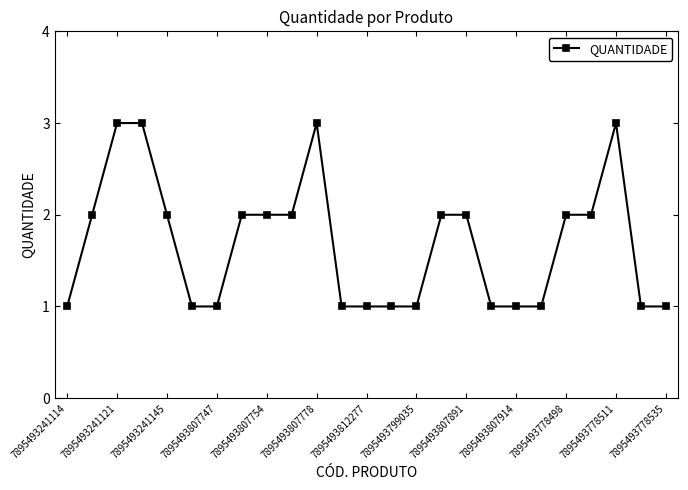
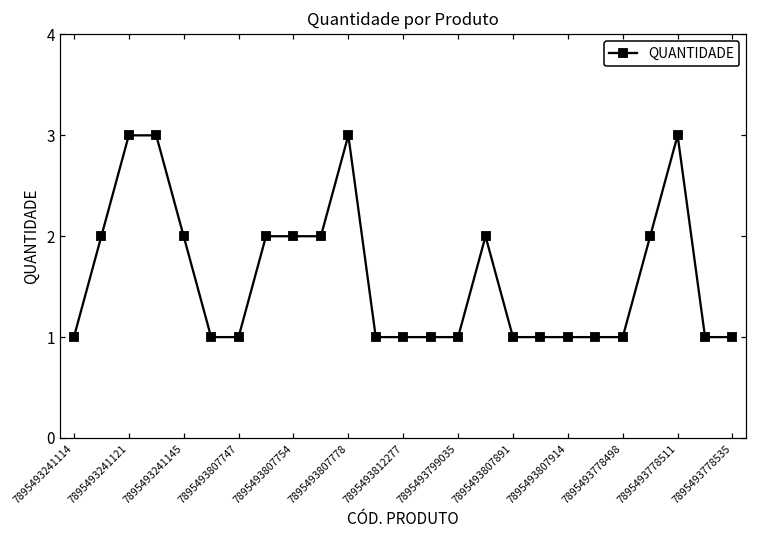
7895493807891: 2 -> 1
7895493778498: 2 -> 1
